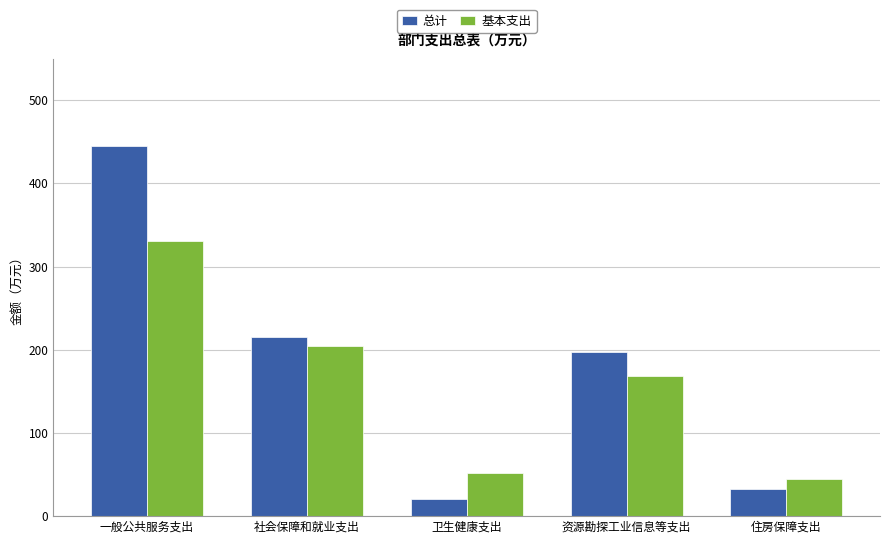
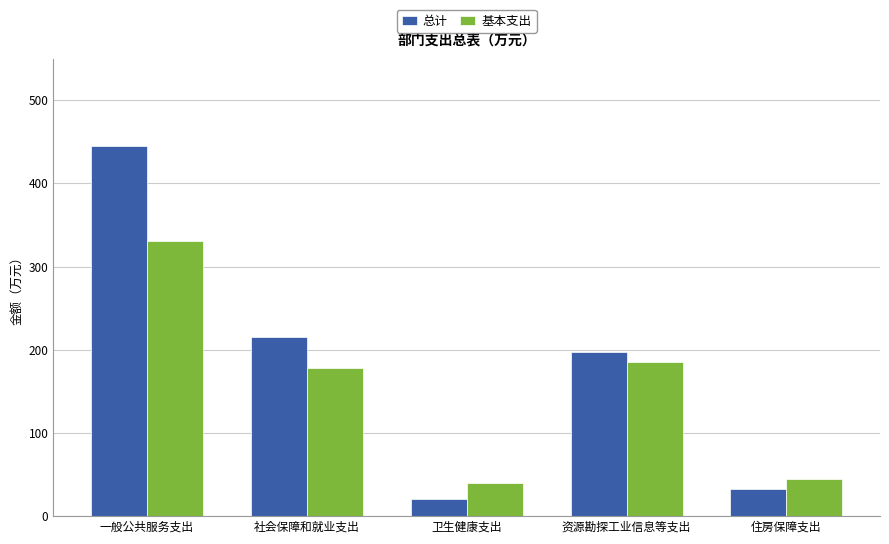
基本支出, 社会保障和就业支出: 200 -> 180
基本支出, 卫生健康支出: 50 -> 40
基本支出, 资源勘探工业信息等支出: 170 -> 190
